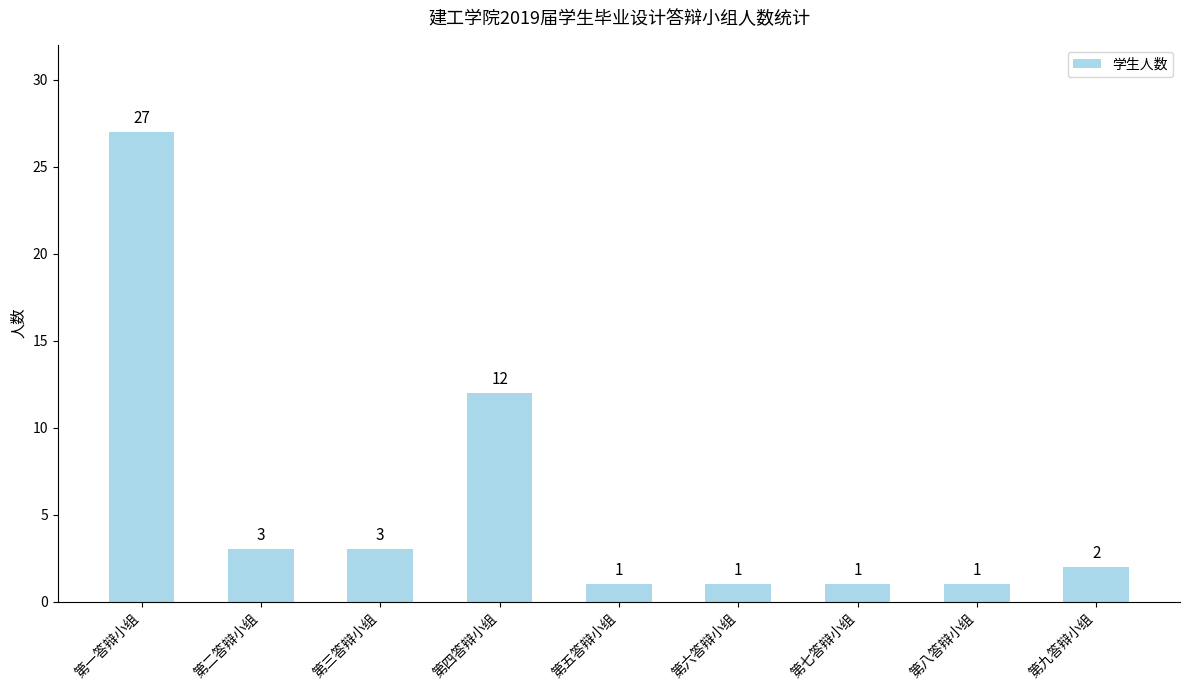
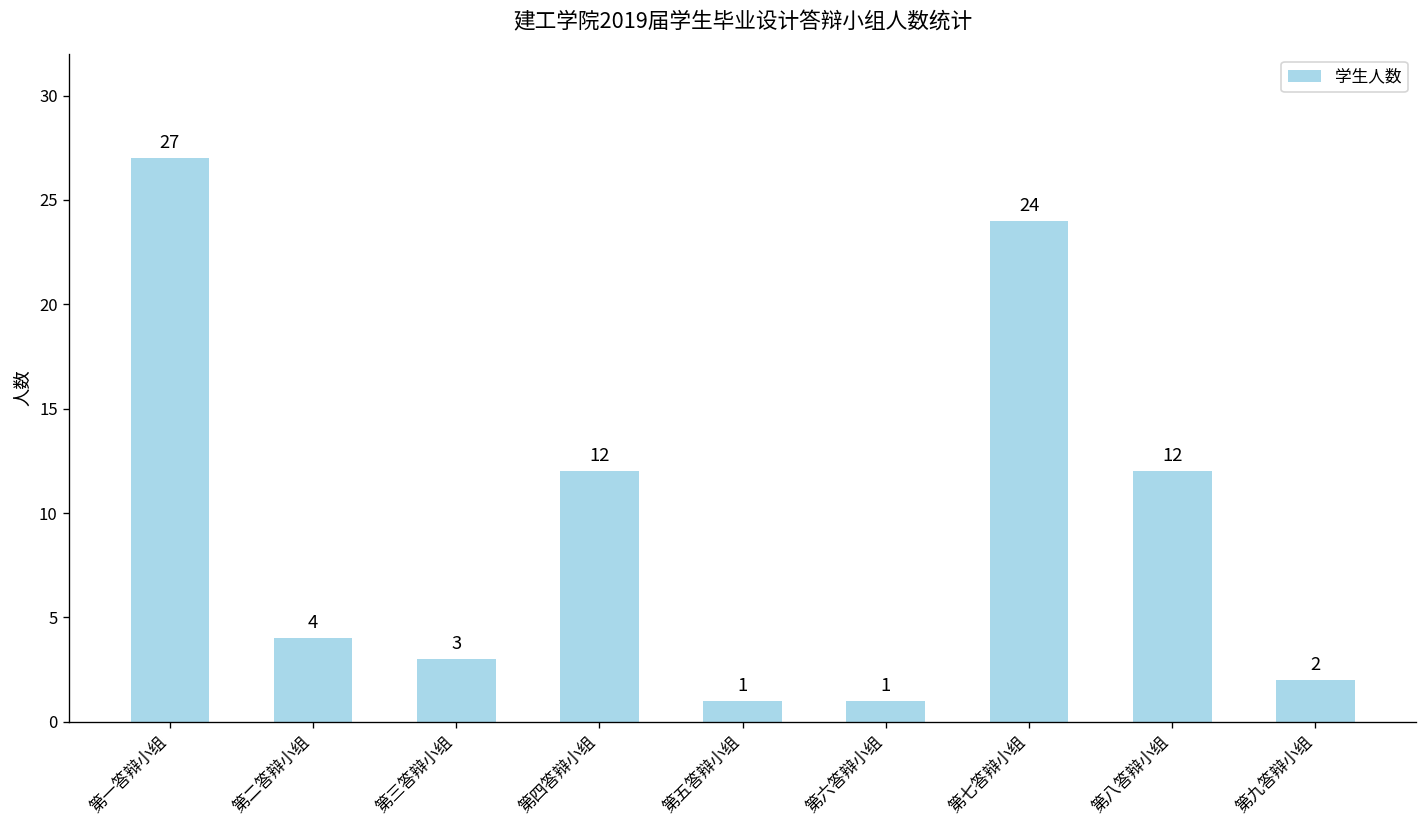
第二答辩小组: 3 -> 4
第七答辩小组: 1 -> 24
第八答辩小组: 1 -> 12
